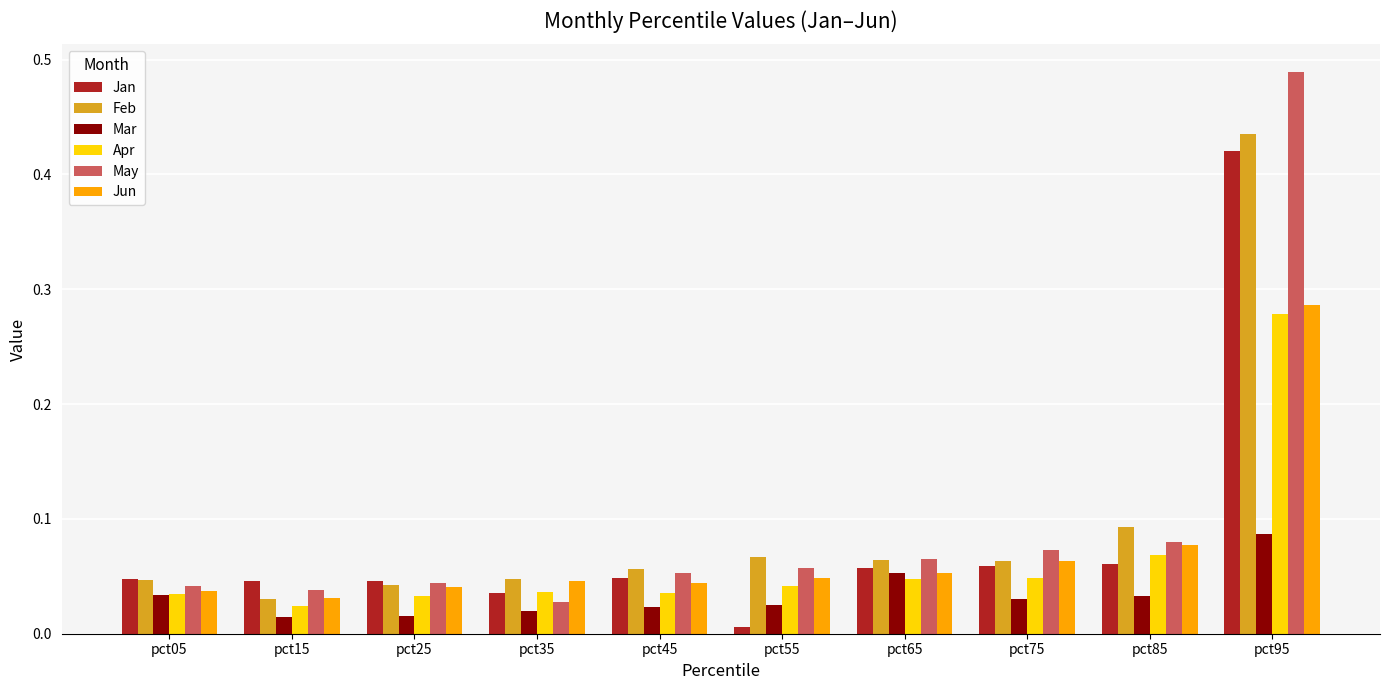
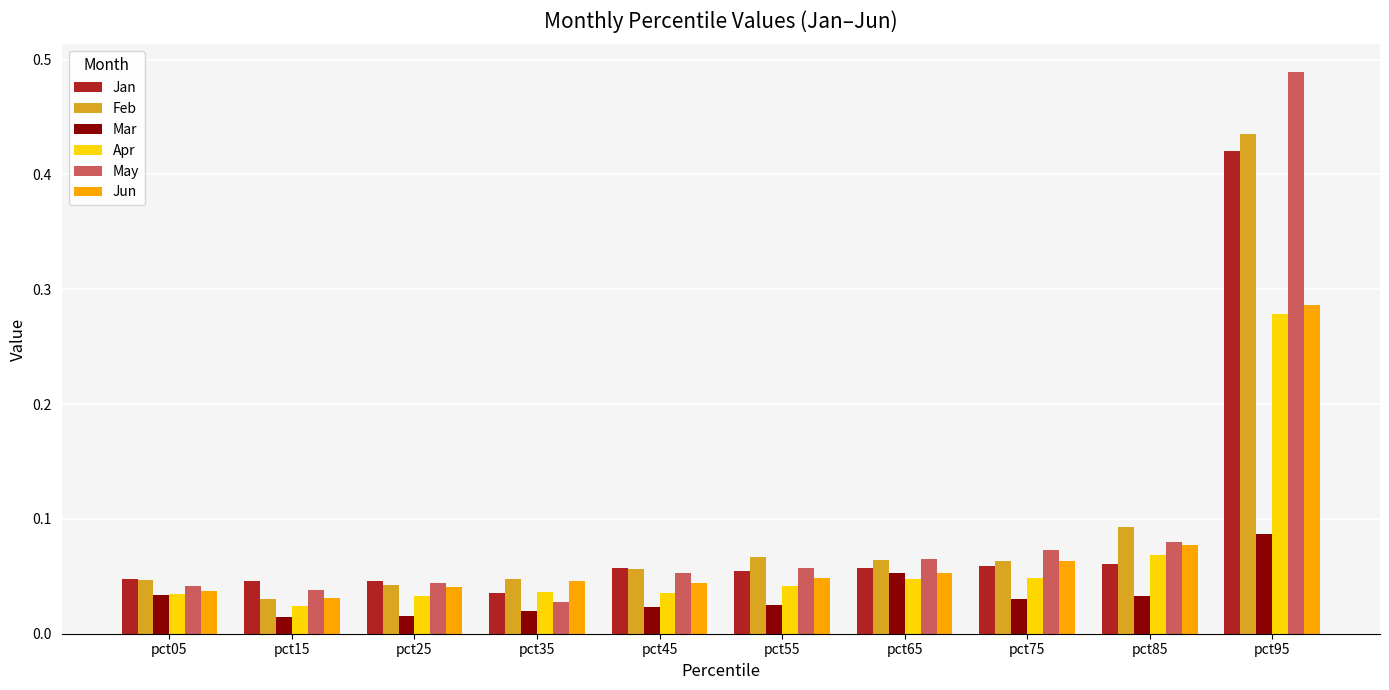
Jan, pct45: 0.049 -> 0.057
Jan, pct55: 0.006 -> 0.055
